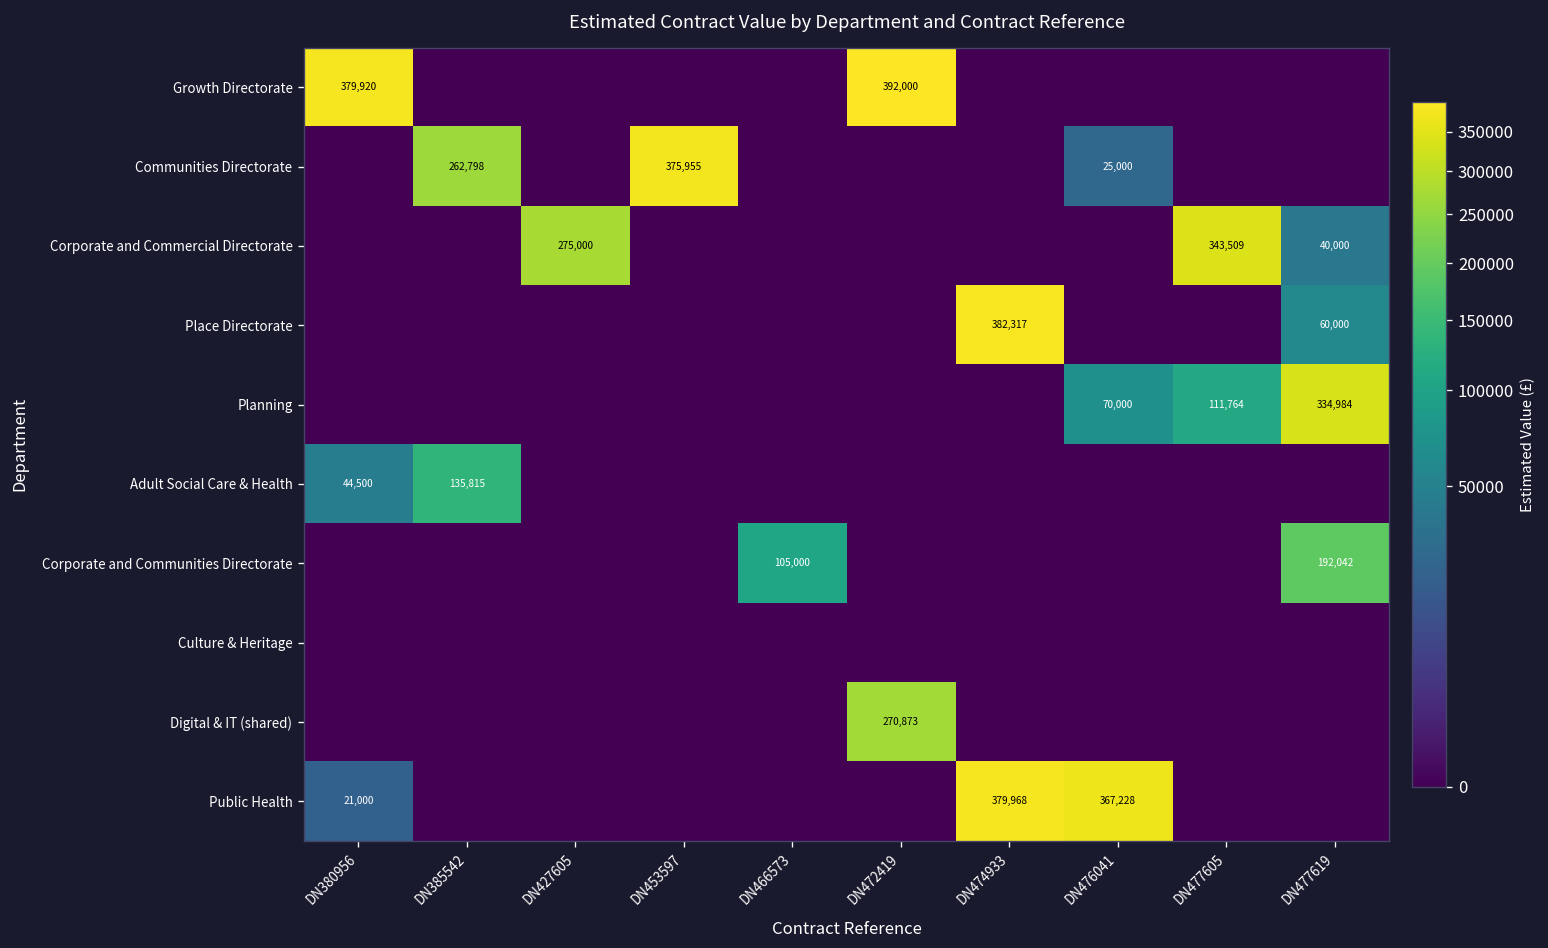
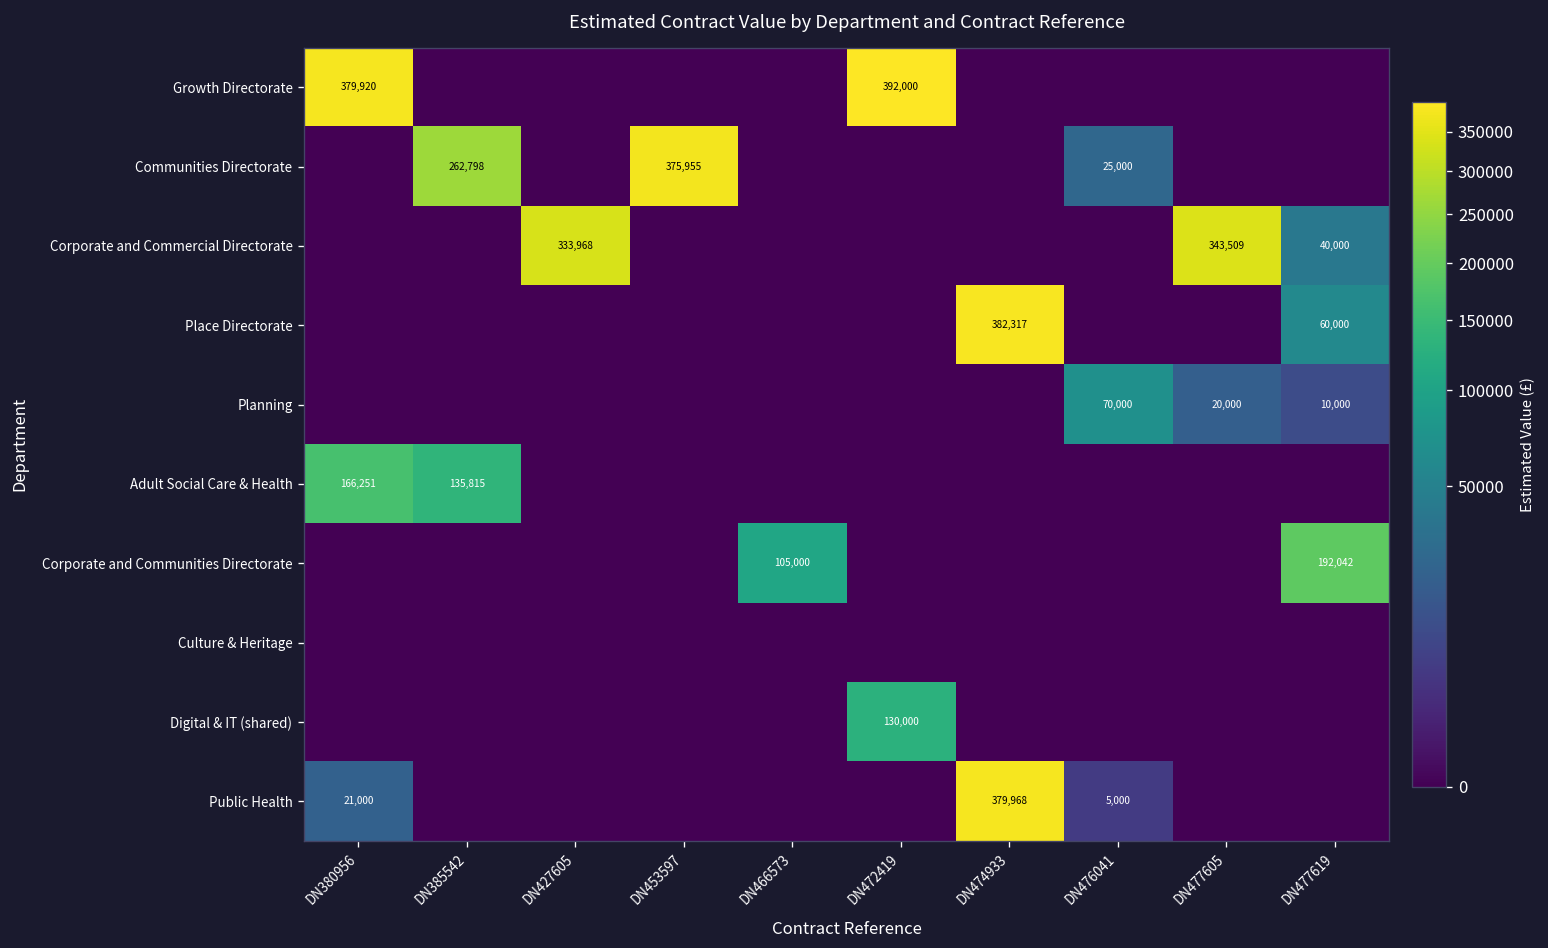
Corporate and Commercial Directorate, DN427605: 275,000 -> 333,968
Planning, DN477605: 111,764 -> 20,000
Planning, DN477619: 334,984 -> 10,000
Adult Social Care & Health, DN380956: 44,500 -> 166,251
Digital & IT (shared), DN472419: 270,873 -> 130,000
Public Health, DN476041: 367,228 -> 5,000
